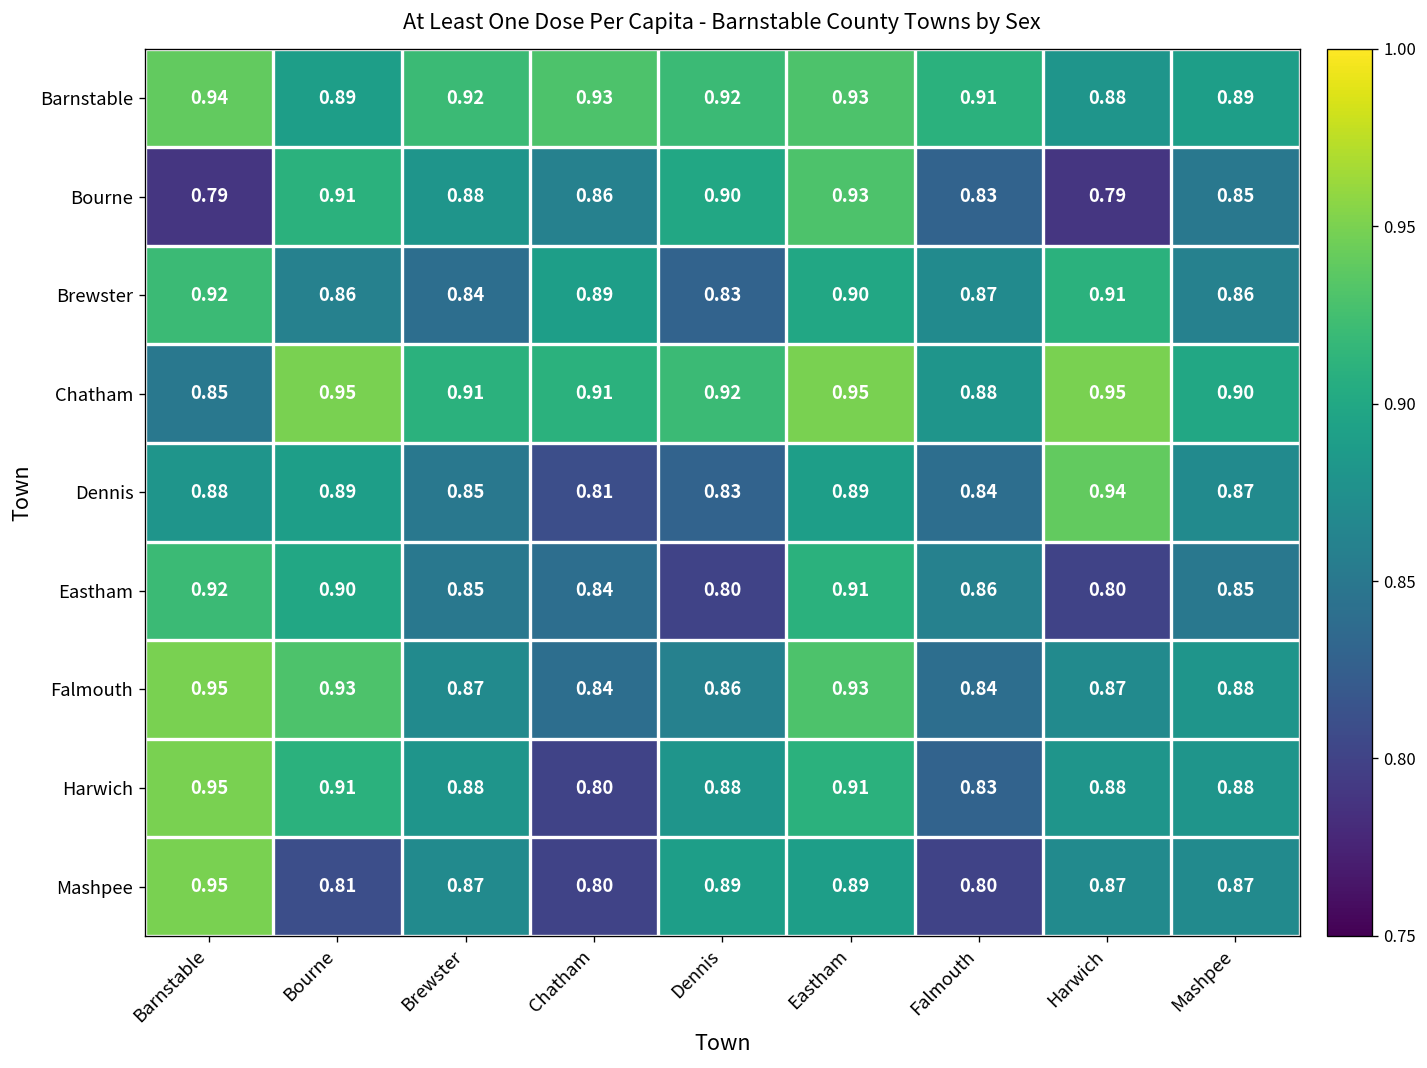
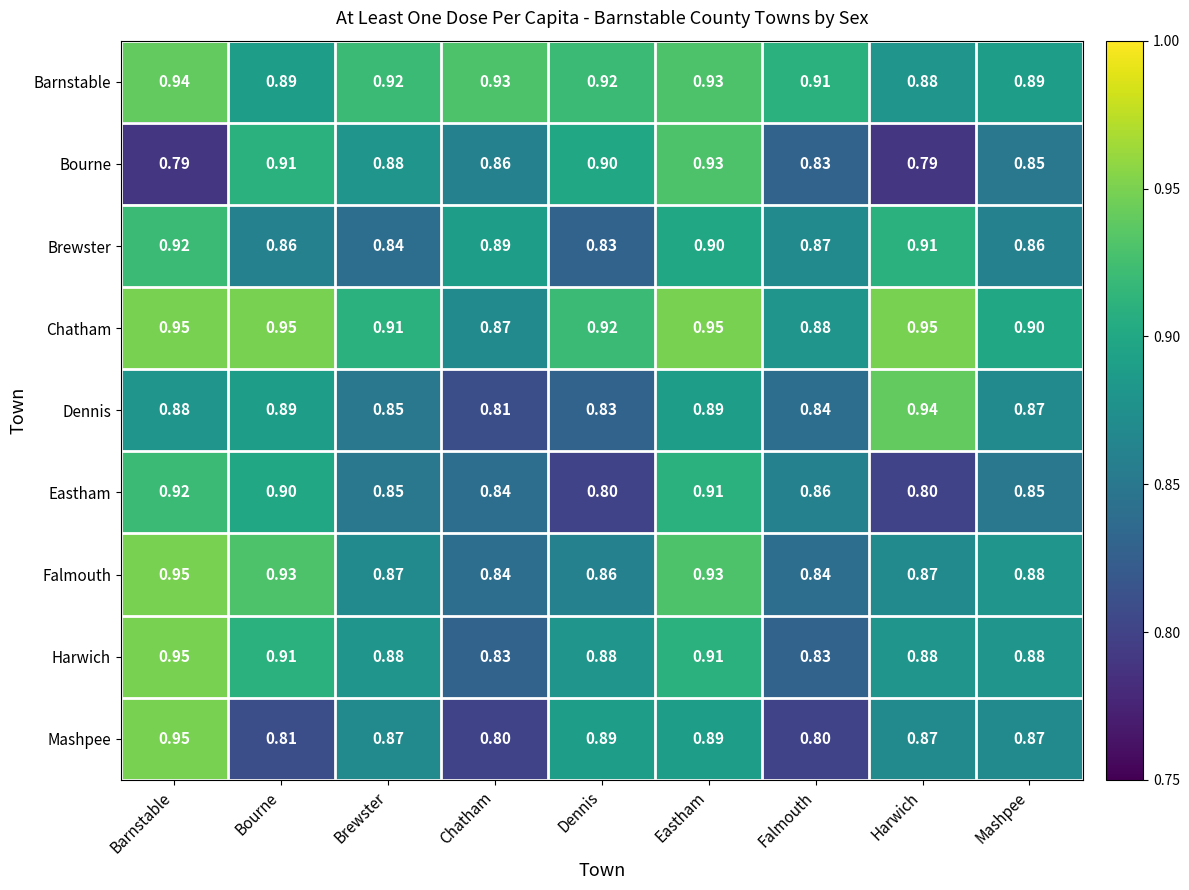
Chatham, Barnstable: 0.85 -> 0.95
Chatham, Chatham: 0.91 -> 0.87
Harwich, Chatham: 0.80 -> 0.83
